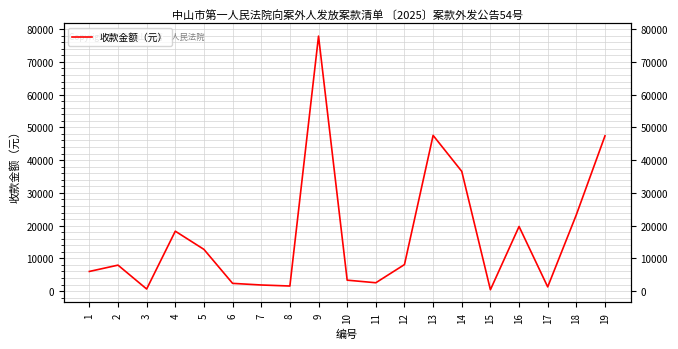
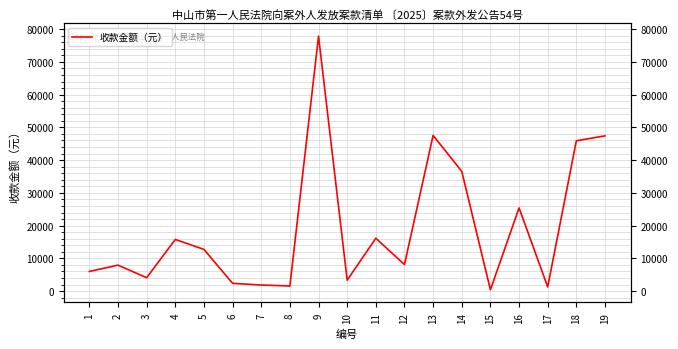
3: 1000 -> 4000
4: 18000 -> 16000
11: 3000 -> 16000
16: 20000 -> 25000
18: 23000 -> 46000
